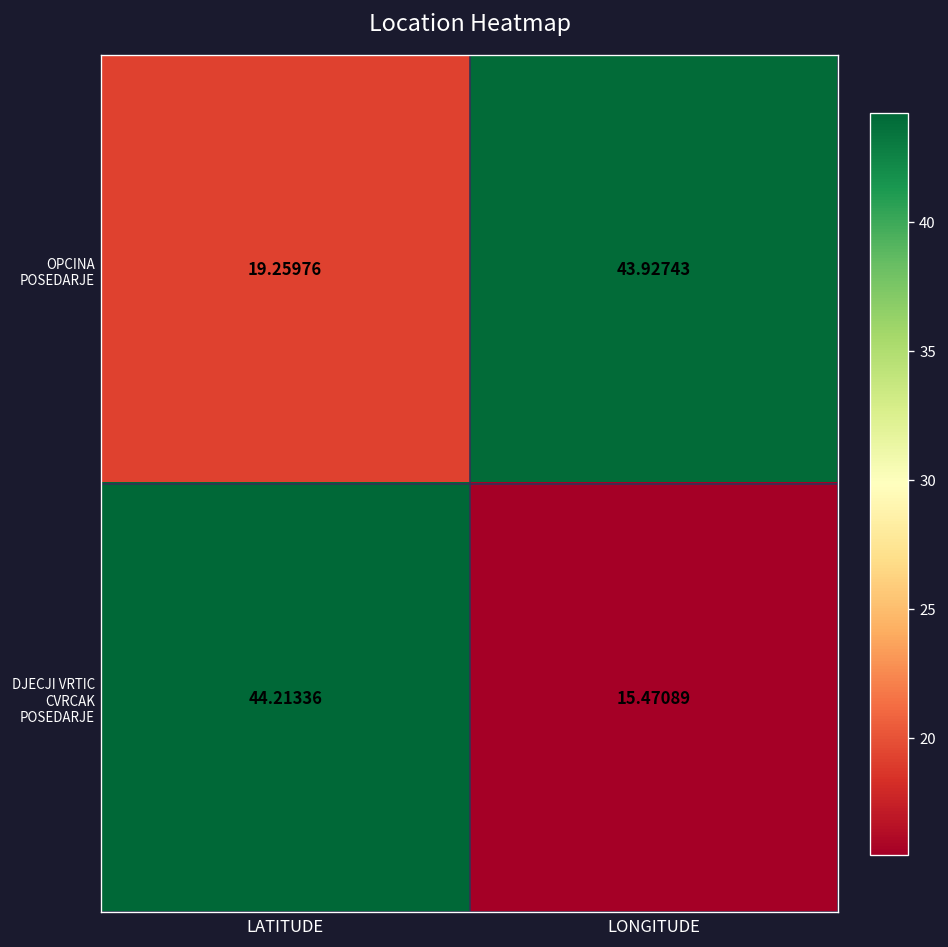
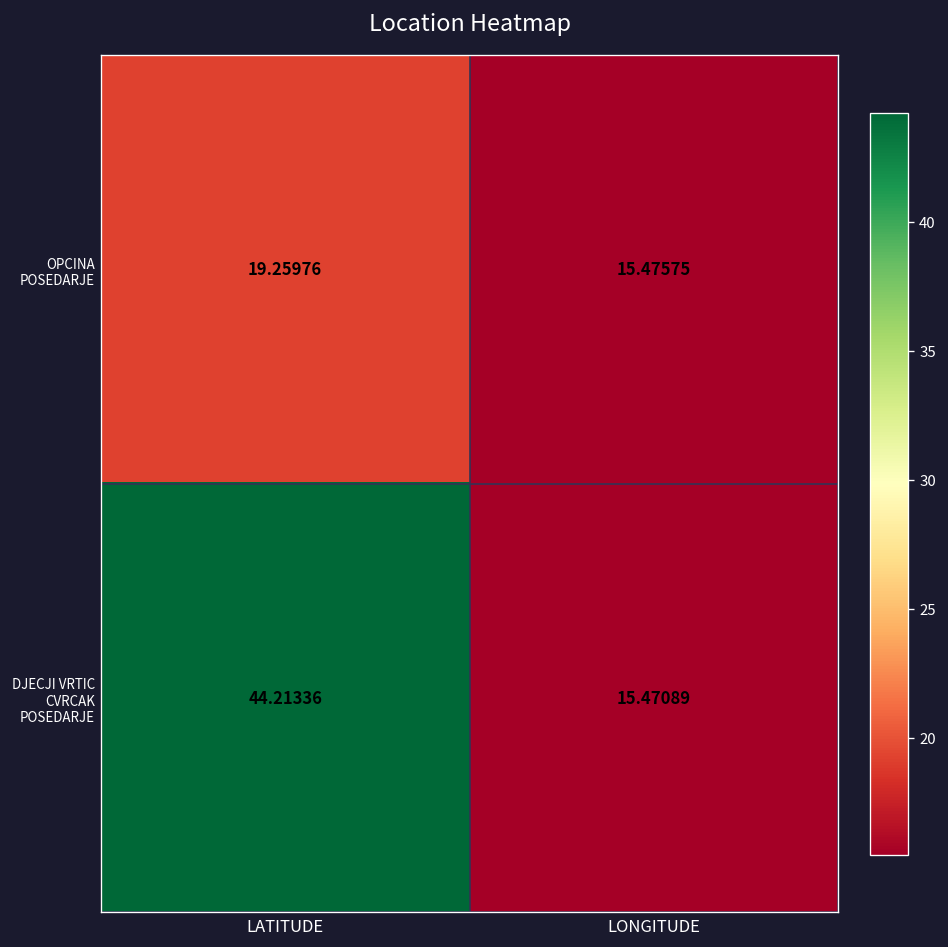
OPCINA POSEDARJE, LONGITUDE: 43.92743 -> 15.47575
